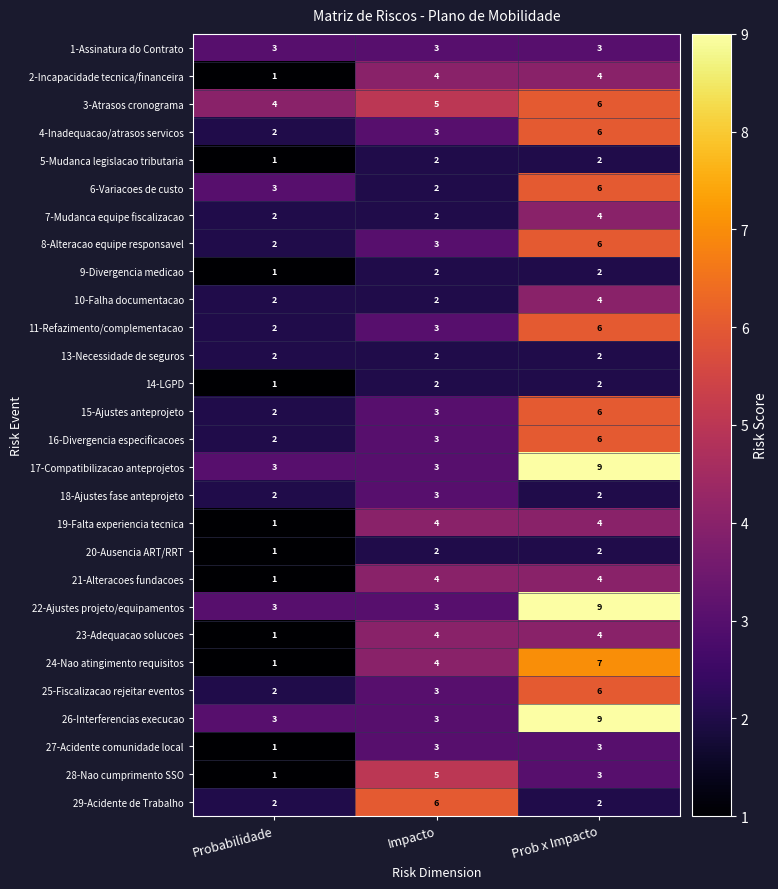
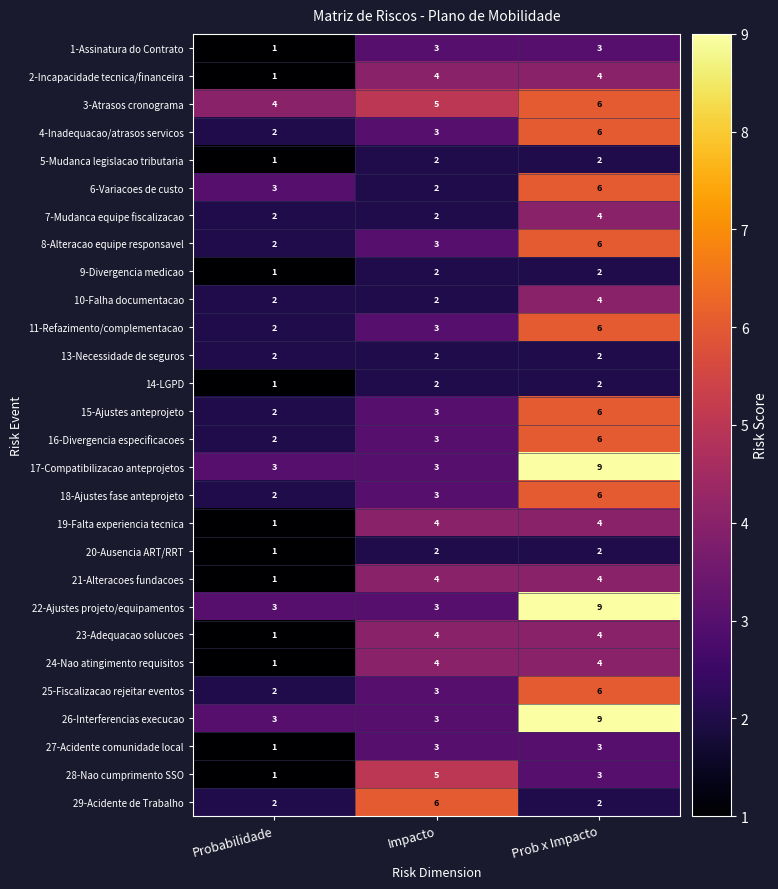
1-Assinatura do Contrato, Probabilidade: 3 -> 1
18-Ajustes fase anteprojeto, Prob x Impacto: 2 -> 6
24-Nao atingimento requisitos, Prob x Impacto: 7 -> 4
